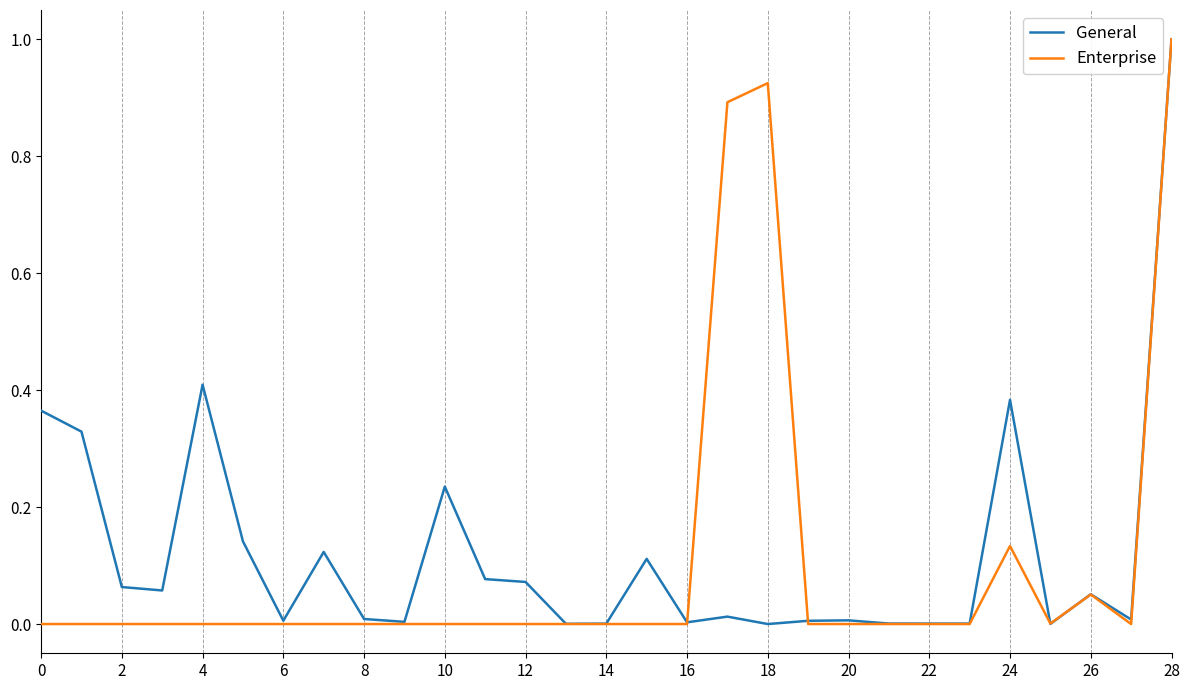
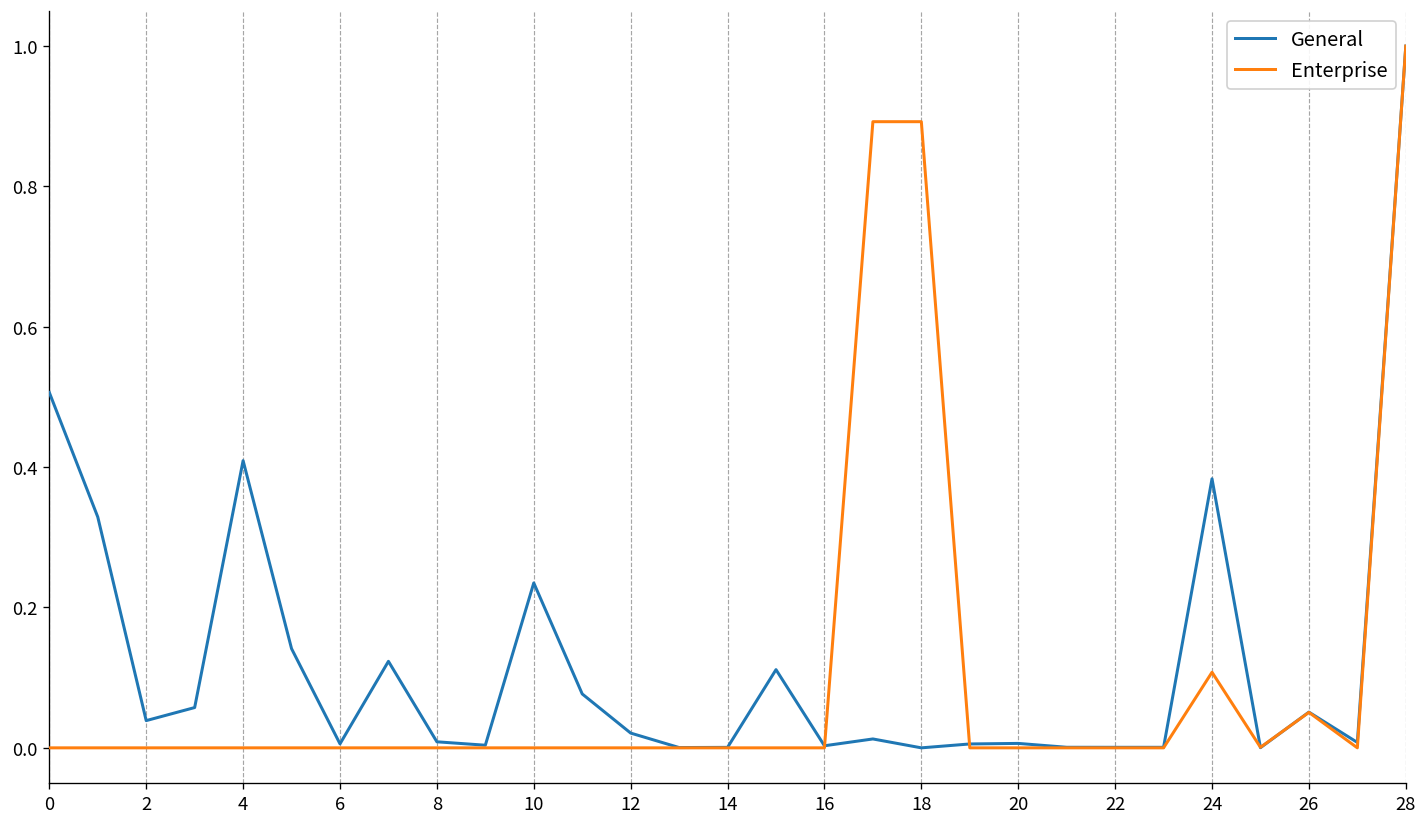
General, 0: 0.36 -> 0.51
General, 2: 0.06 -> 0.04
General, 12: 0.07 -> 0.02
Enterprise, 18: 0.92 -> 0.89
Enterprise, 24: 0.13 -> 0.11
